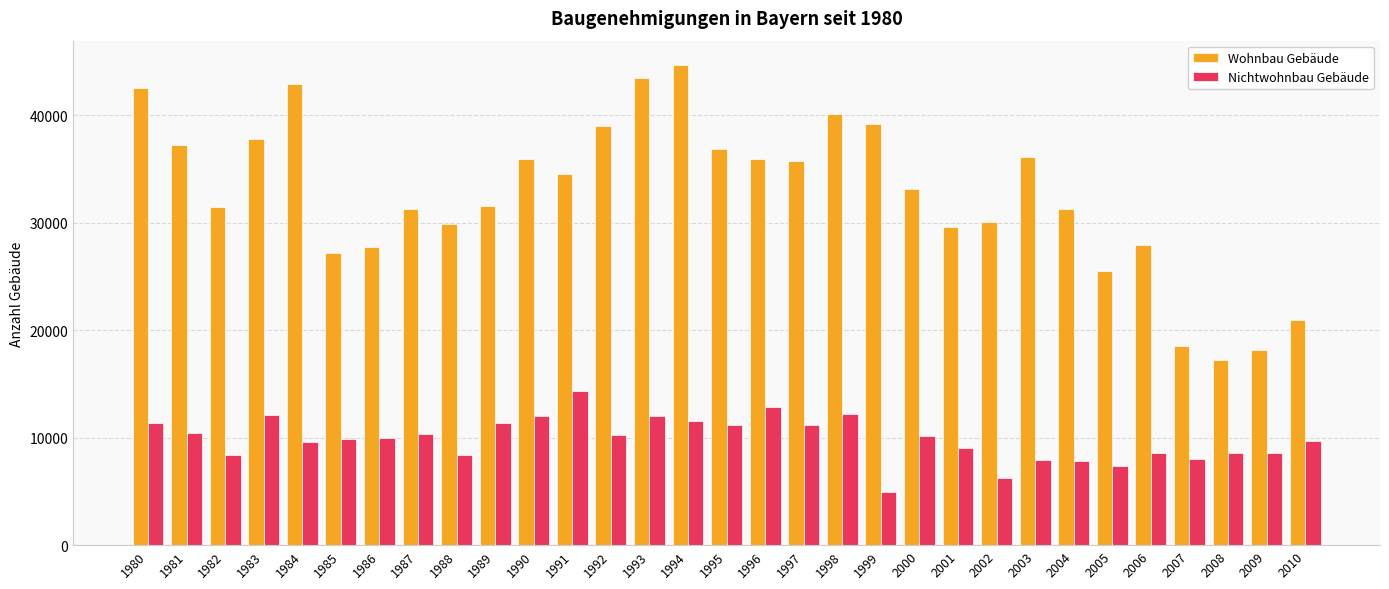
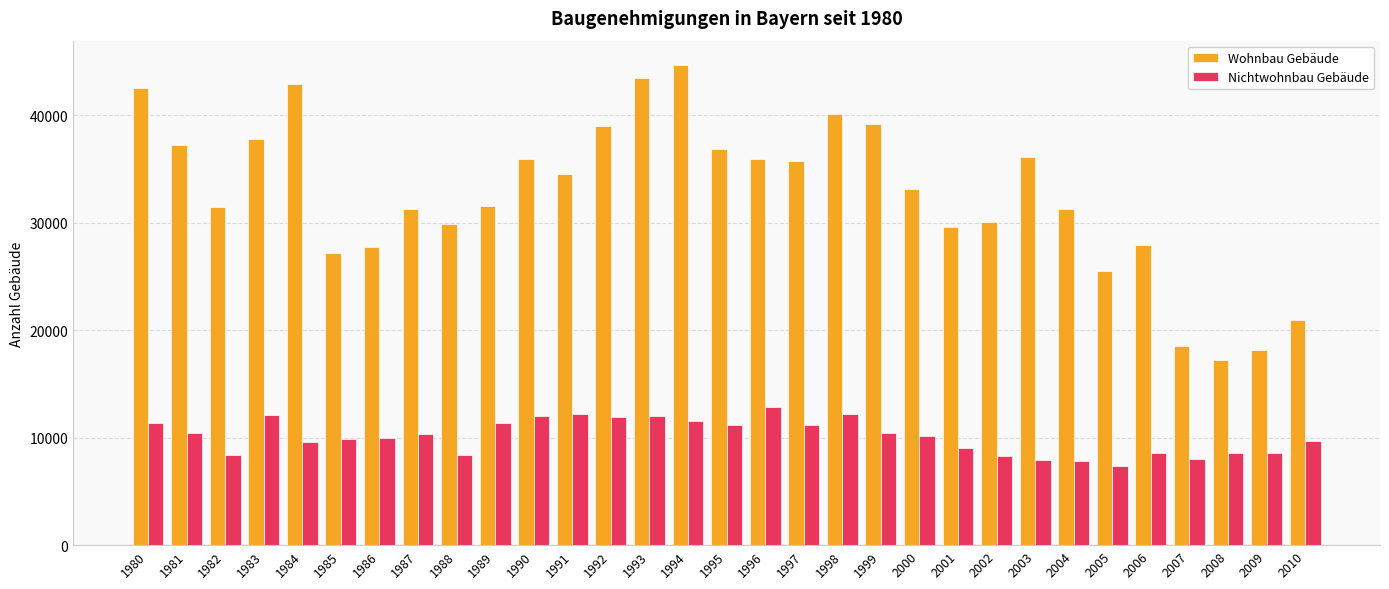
Nichtwohnbau Gebäude, 1991: 14300 -> 12200
Nichtwohnbau Gebäude, 1992: 10200 -> 12000
Nichtwohnbau Gebäude, 1999: 4900 -> 10500
Nichtwohnbau Gebäude, 2002: 6300 -> 8300
